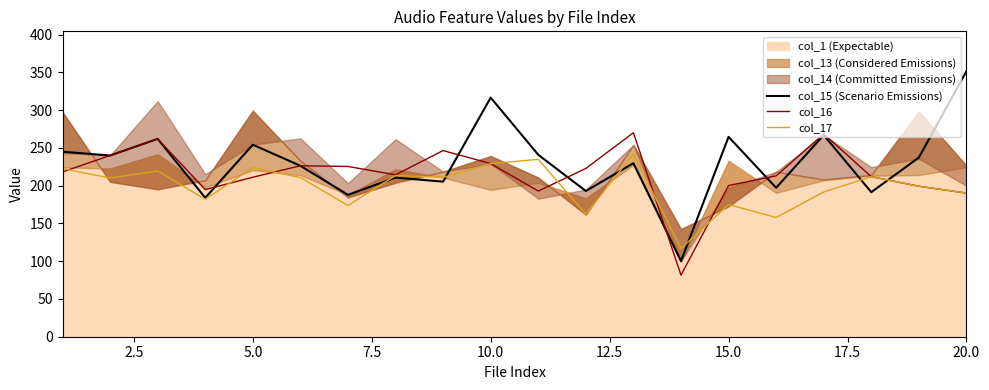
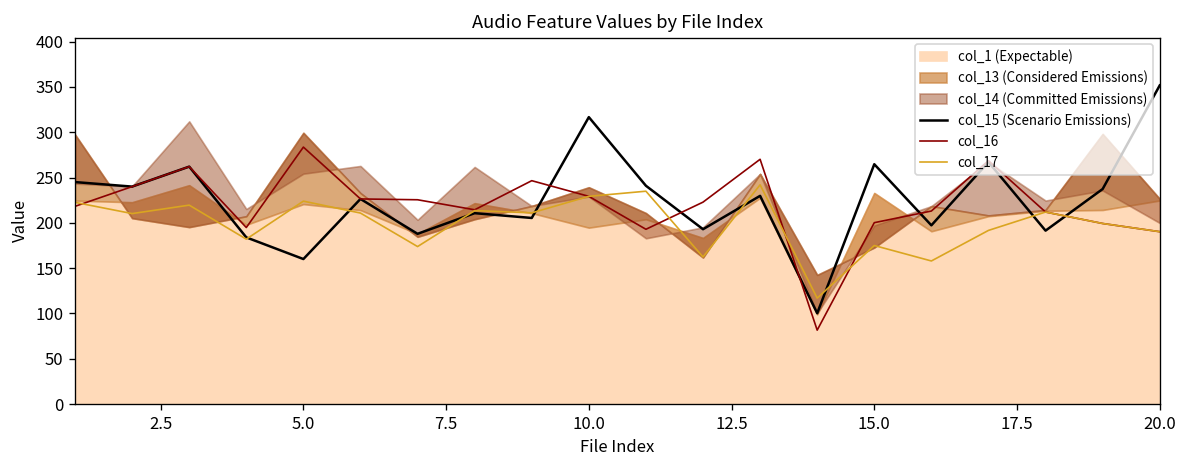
col_15 (Scenario Emissions), 5.0: 250 -> 160
col_16, 5.0: 210 -> 280
